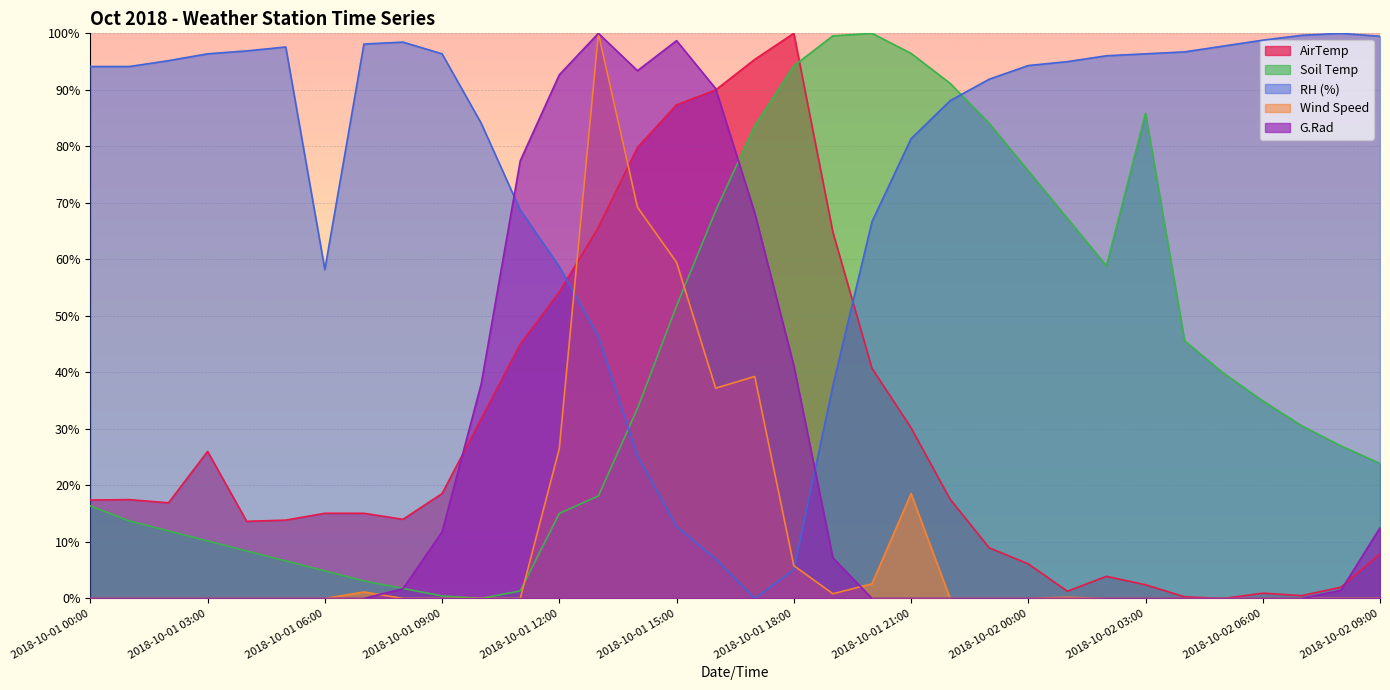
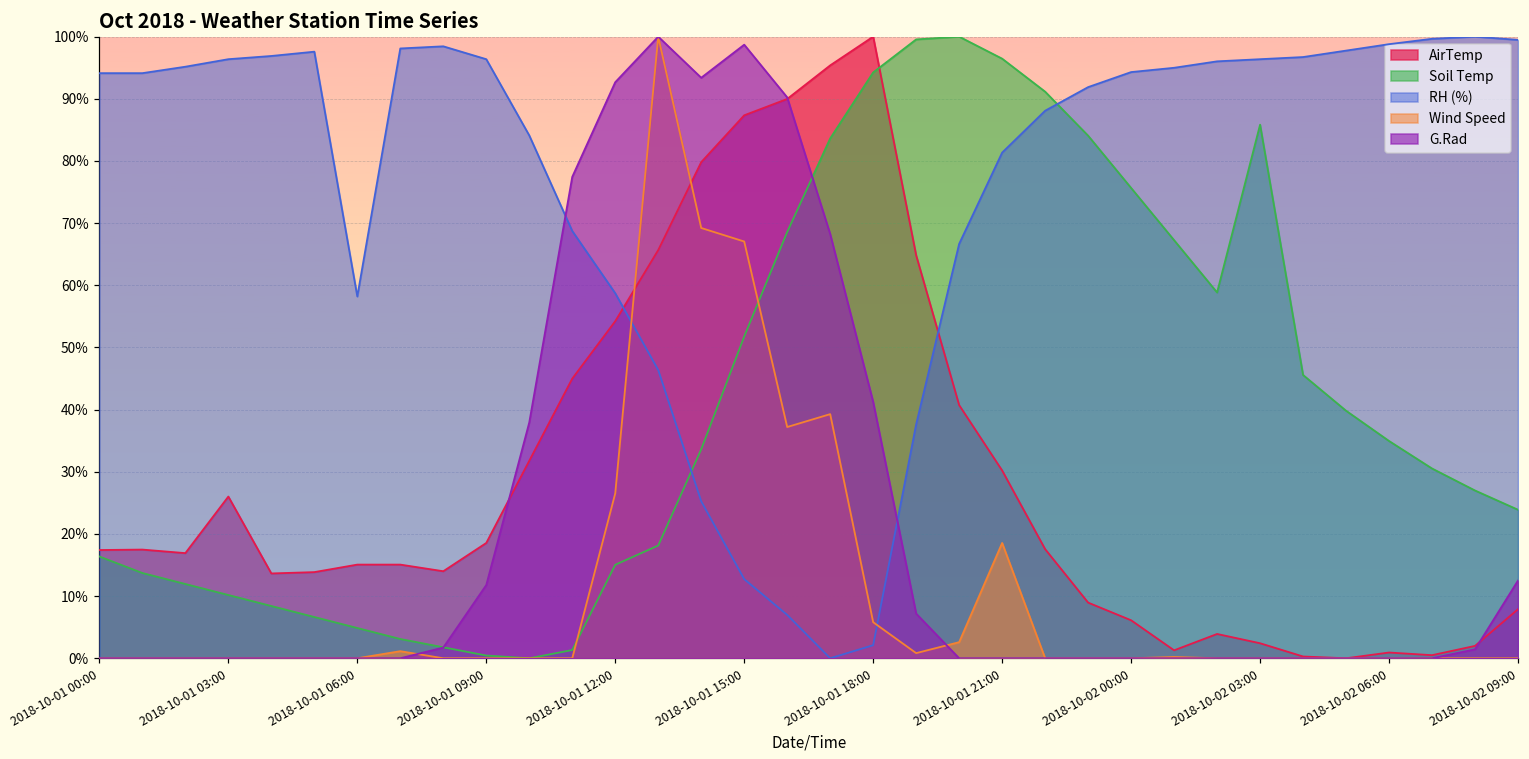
Wind Speed, 2018-10-01 15:00: 59% -> 67%
RH (%), 2018-10-01 18:00: 5% -> 2%
